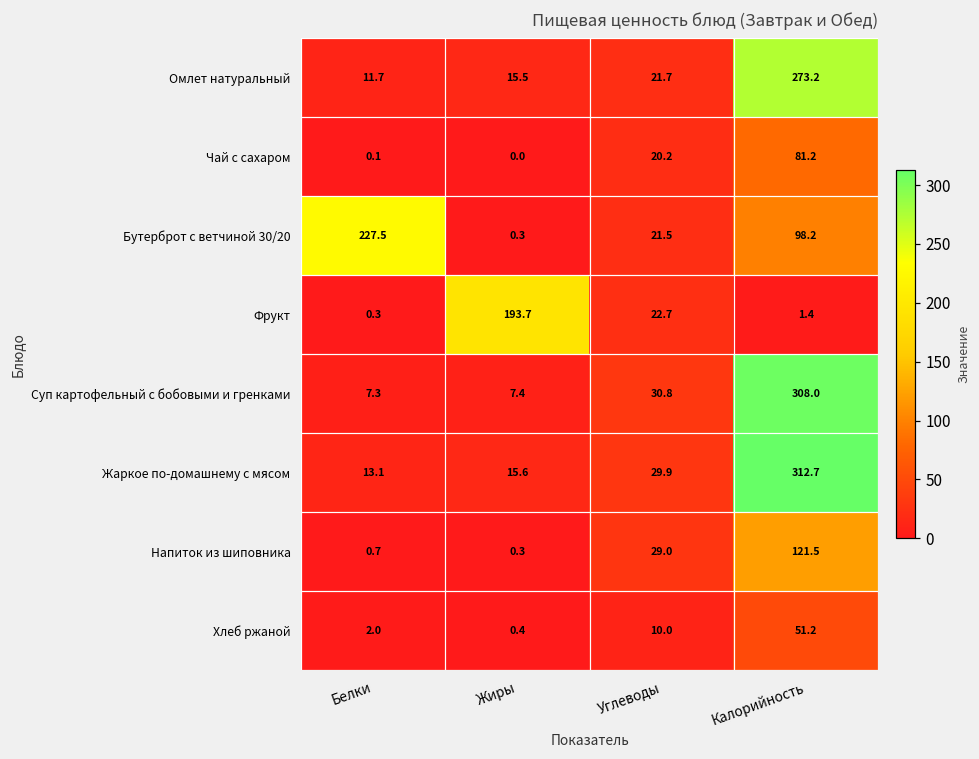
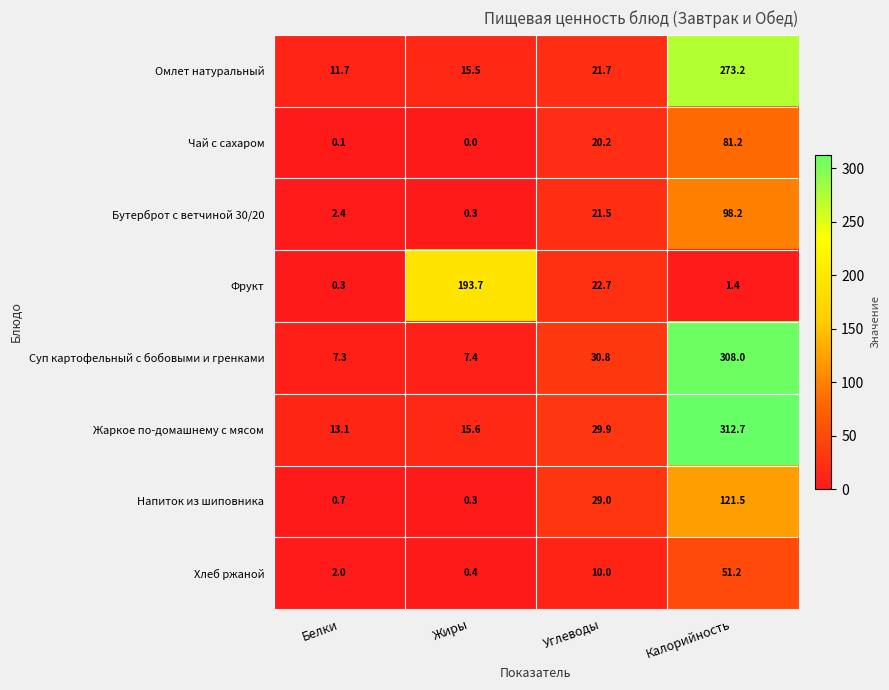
Бутерброт с ветчиной 30/20, Белки: 227.5 -> 2.4
